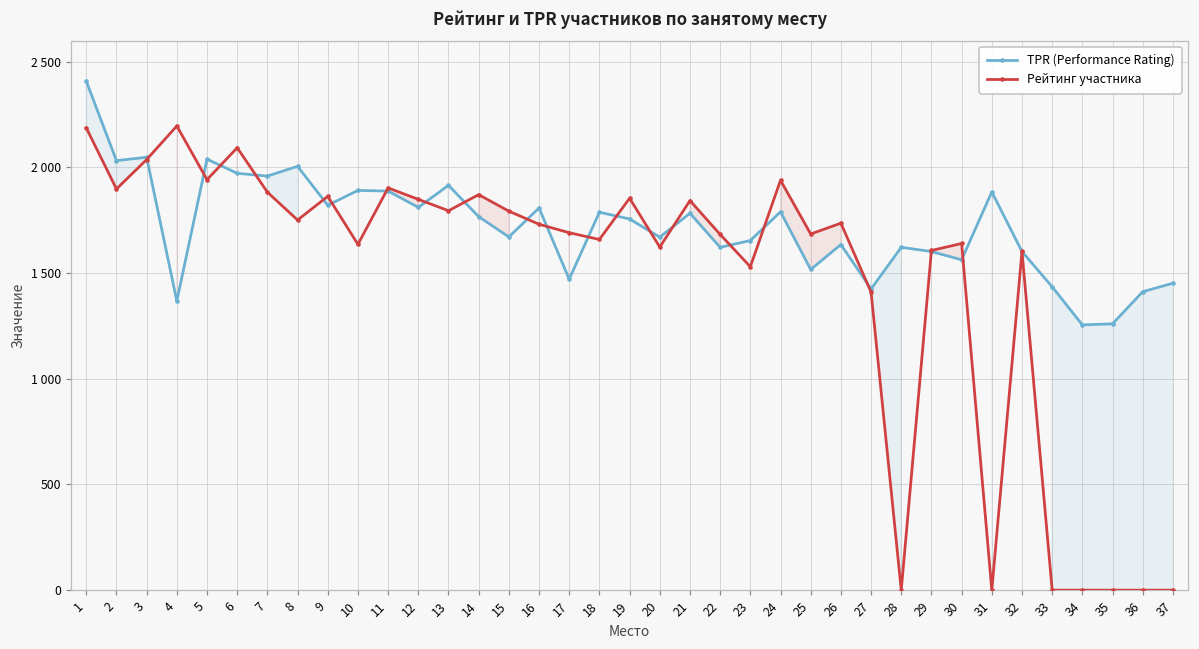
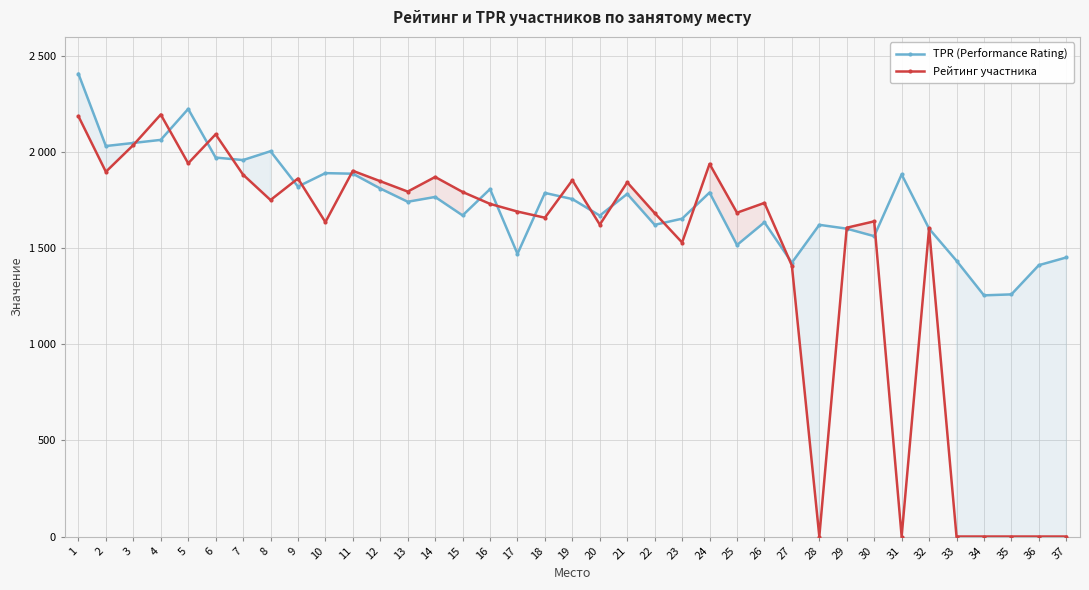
TPR (Performance Rating), 4: 1370 -> 2060
TPR (Performance Rating), 5: 2040 -> 2230
TPR (Performance Rating), 13: 1920 -> 1740
